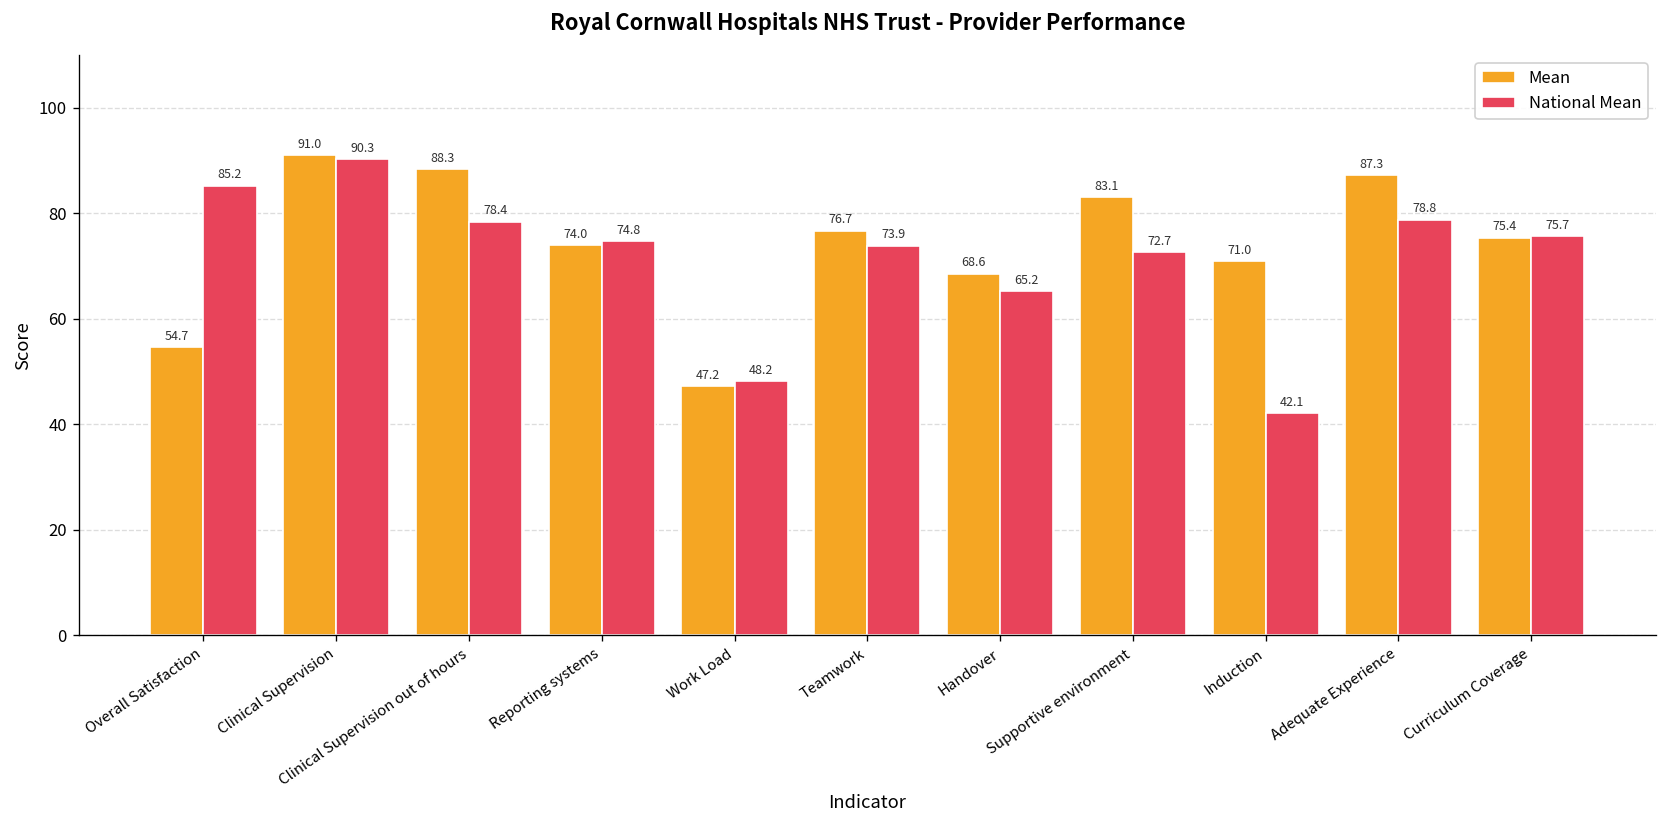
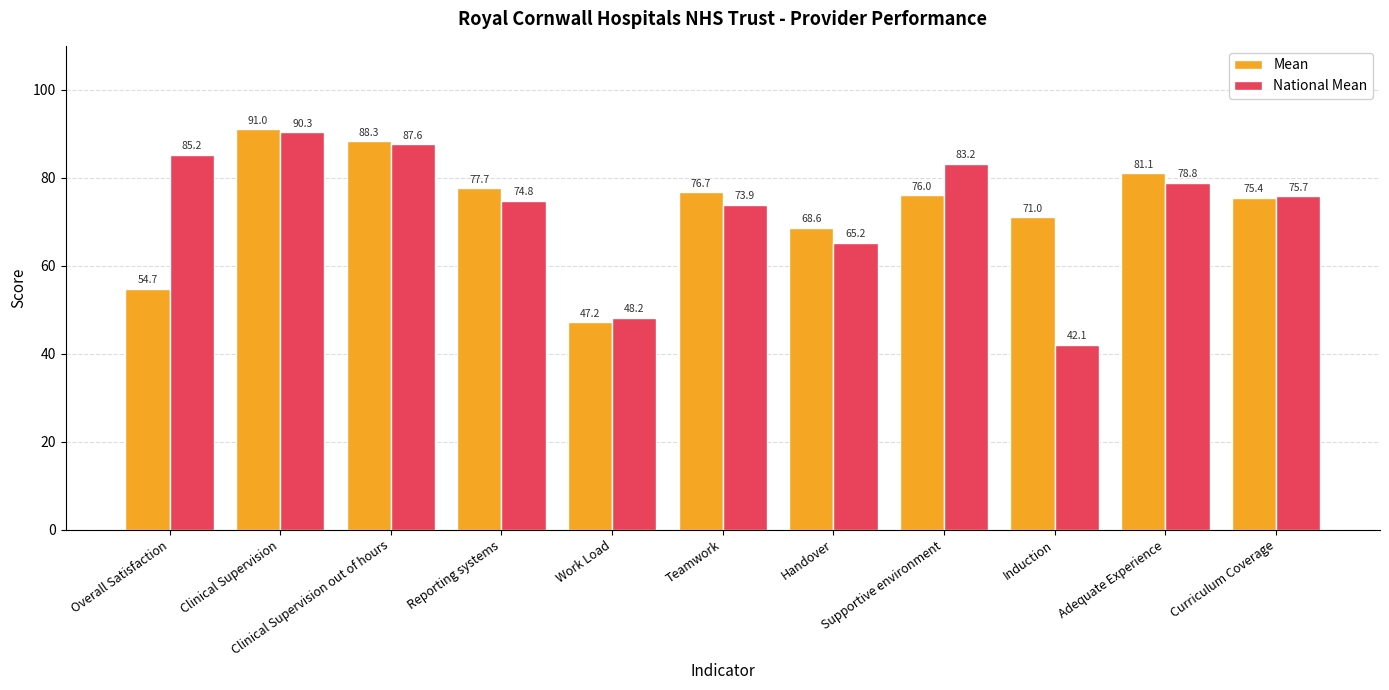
National Mean, Clinical Supervision out of hours: 78.4 -> 87.6
Mean, Reporting systems: 74.0 -> 77.7
Mean, Supportive environment: 83.1 -> 76.0
National Mean, Supportive environment: 72.7 -> 83.2
Mean, Adequate Experience: 87.3 -> 81.1
